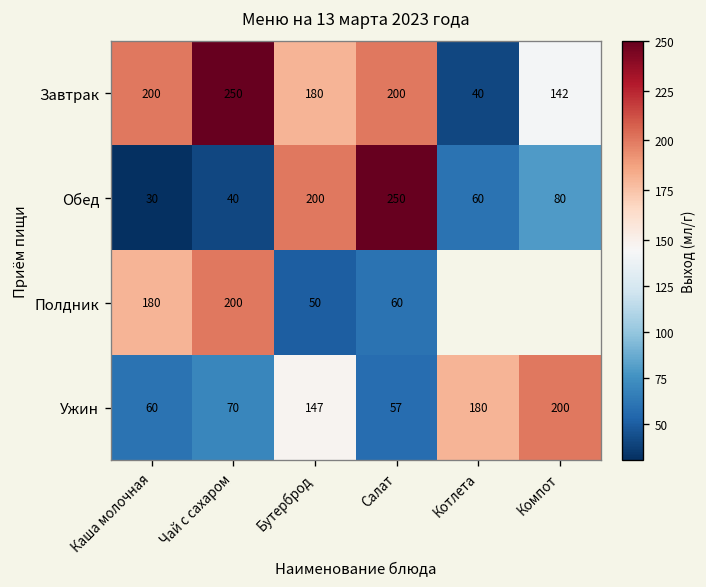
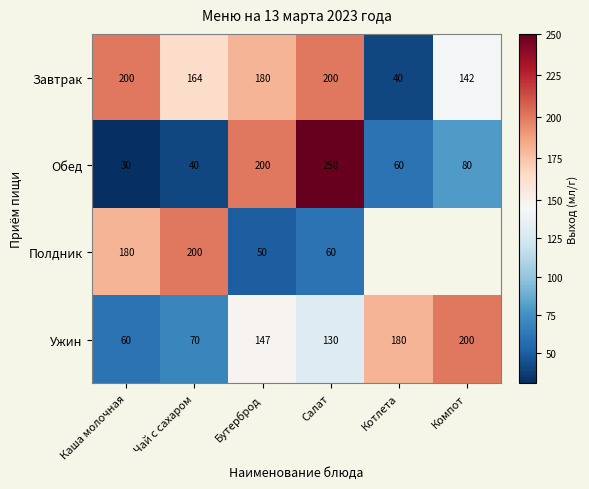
Завтрак, Чай с сахаром: 250 -> 164
Ужин, Салат: 57 -> 130
